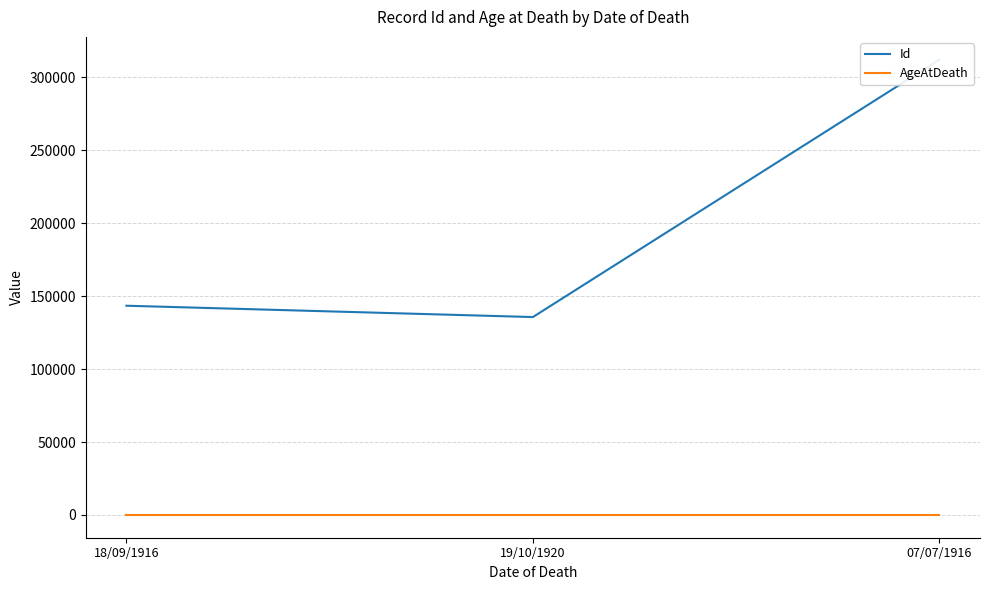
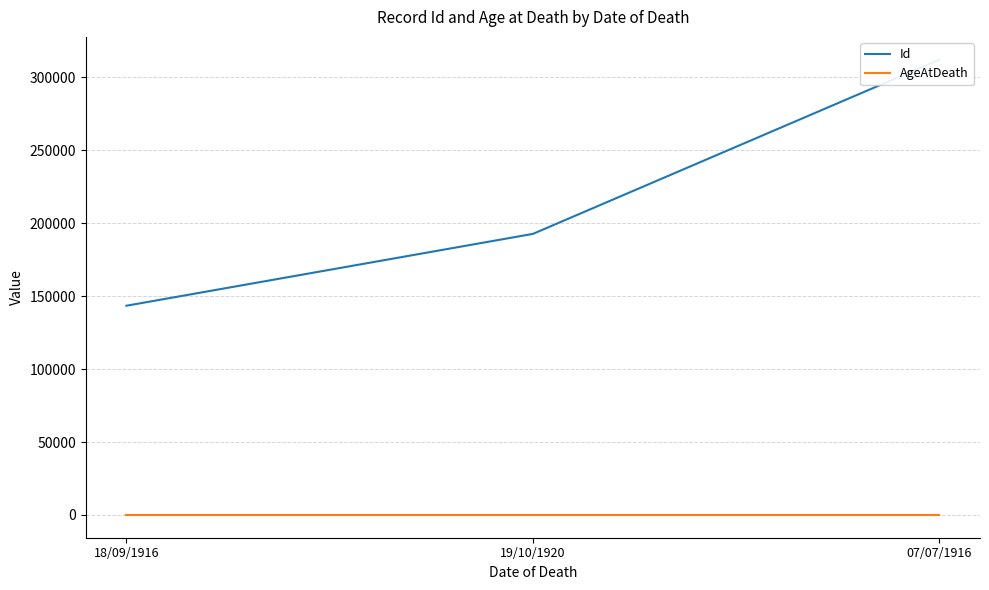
Id, 19/10/1920: 136000 -> 193000
